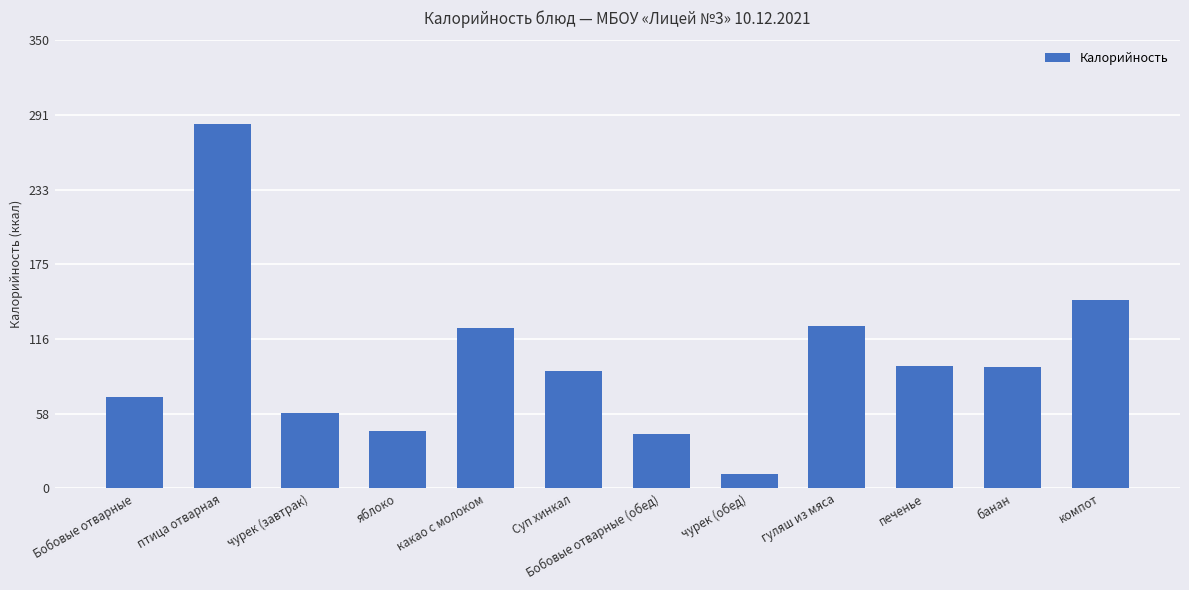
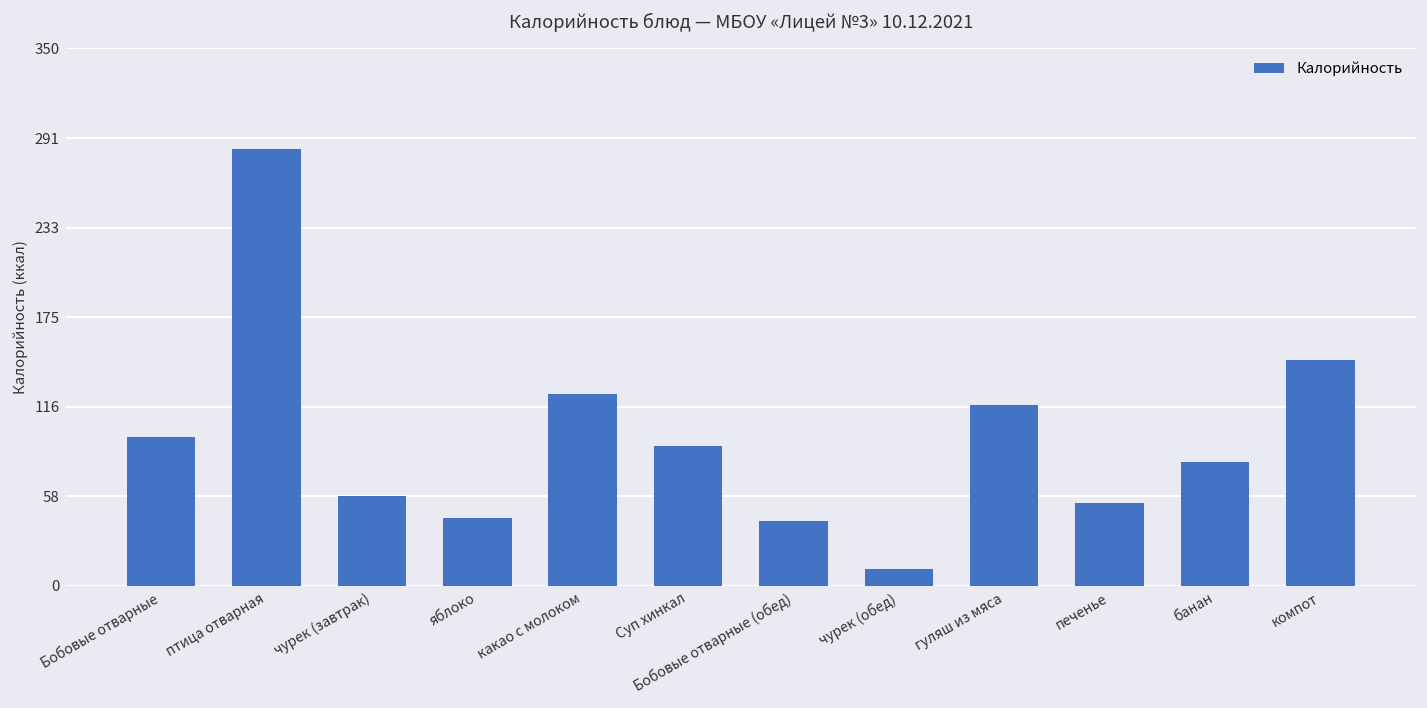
Бобовые отварные: 71 -> 97
гуляш из мяса: 126 -> 118
печенье: 96 -> 54
банан: 95 -> 81
